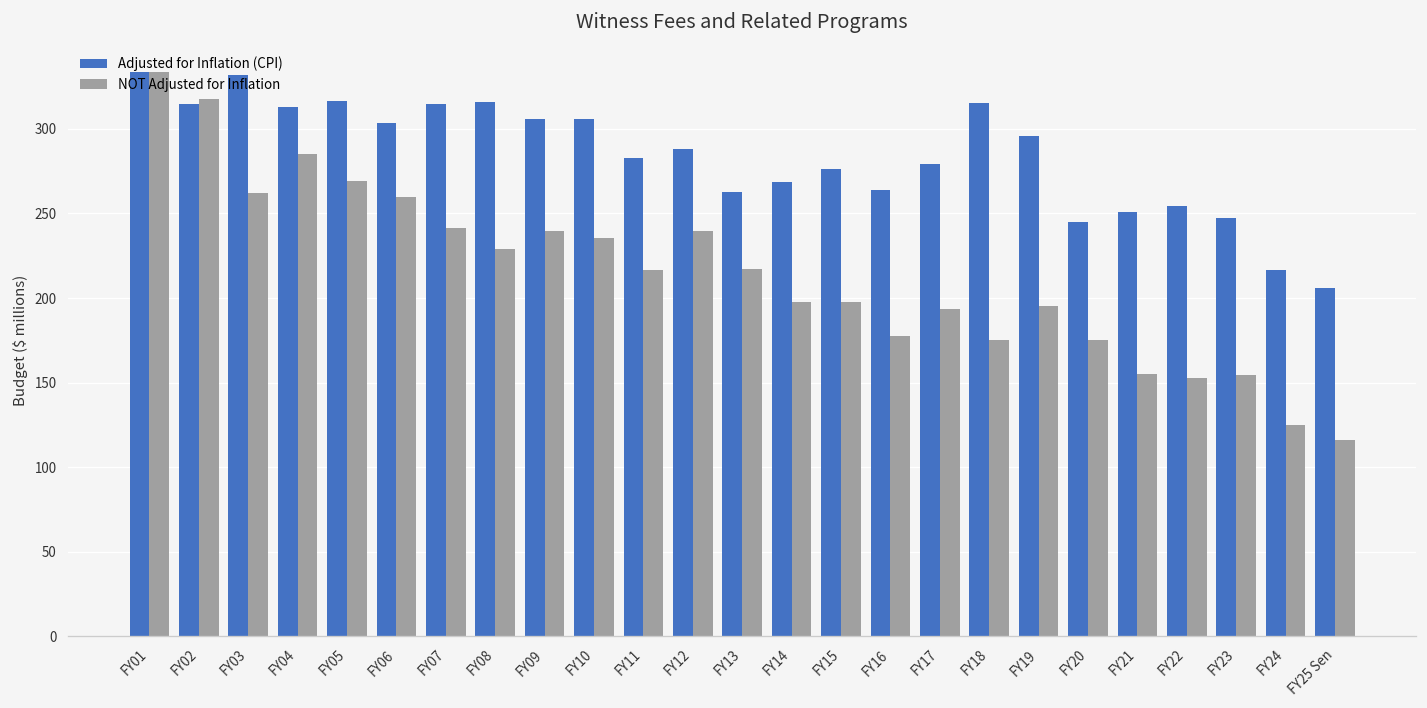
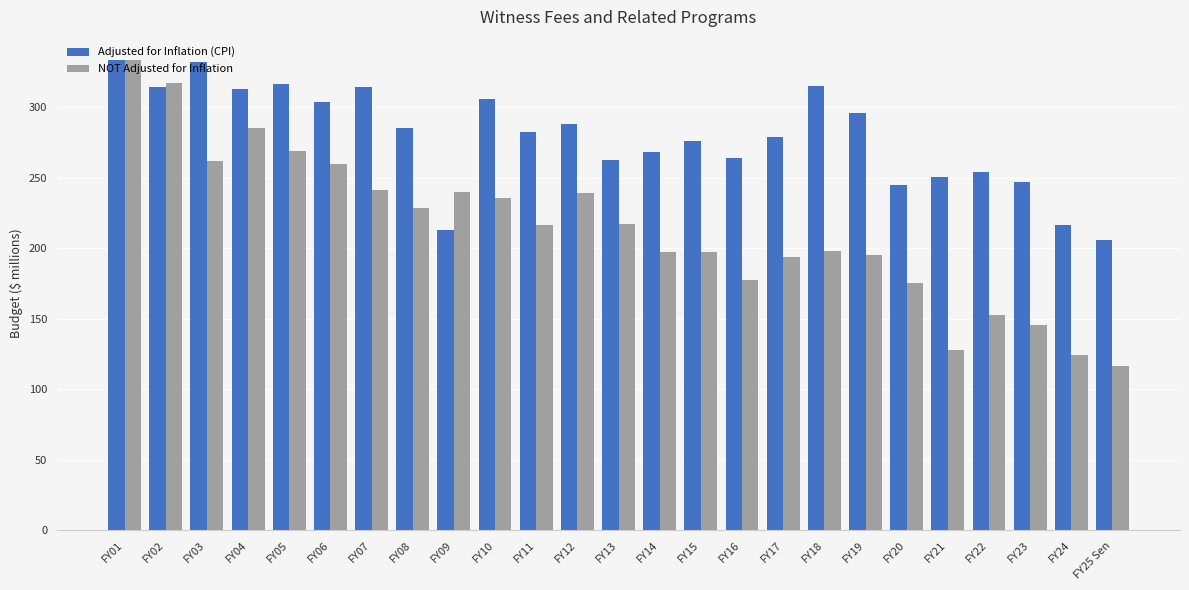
Adjusted for Inflation (CPI), FY08: 316 -> 285
Adjusted for Inflation (CPI), FY09: 306 -> 213
NOT Adjusted for Inflation, FY18: 175 -> 198
NOT Adjusted for Inflation, FY21: 155 -> 128
NOT Adjusted for Inflation, FY23: 154 -> 146
